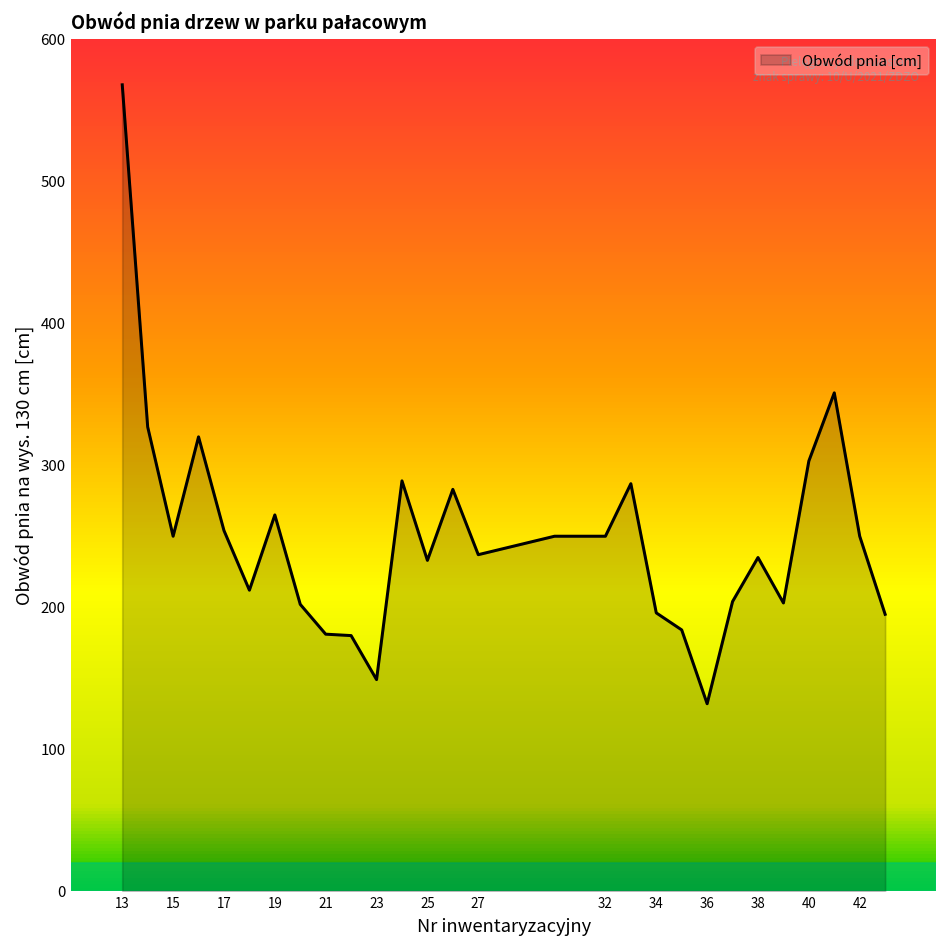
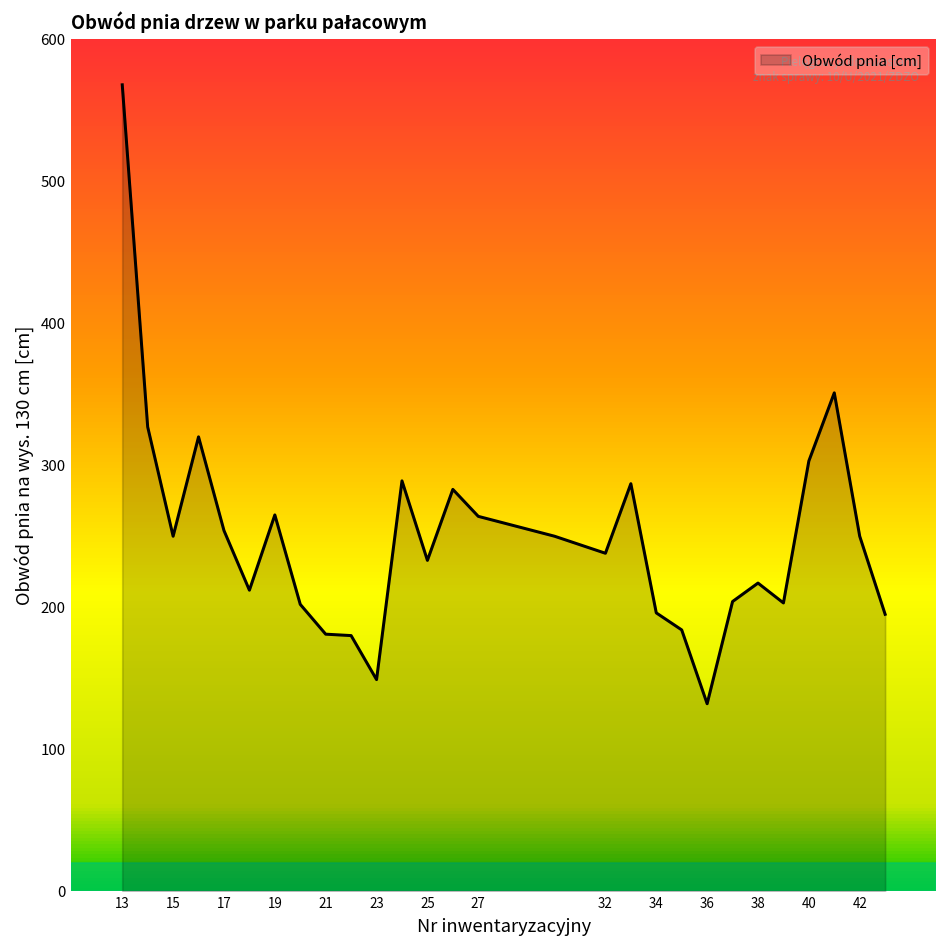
27: 237 -> 264
32: 250 -> 238
38: 235 -> 217
